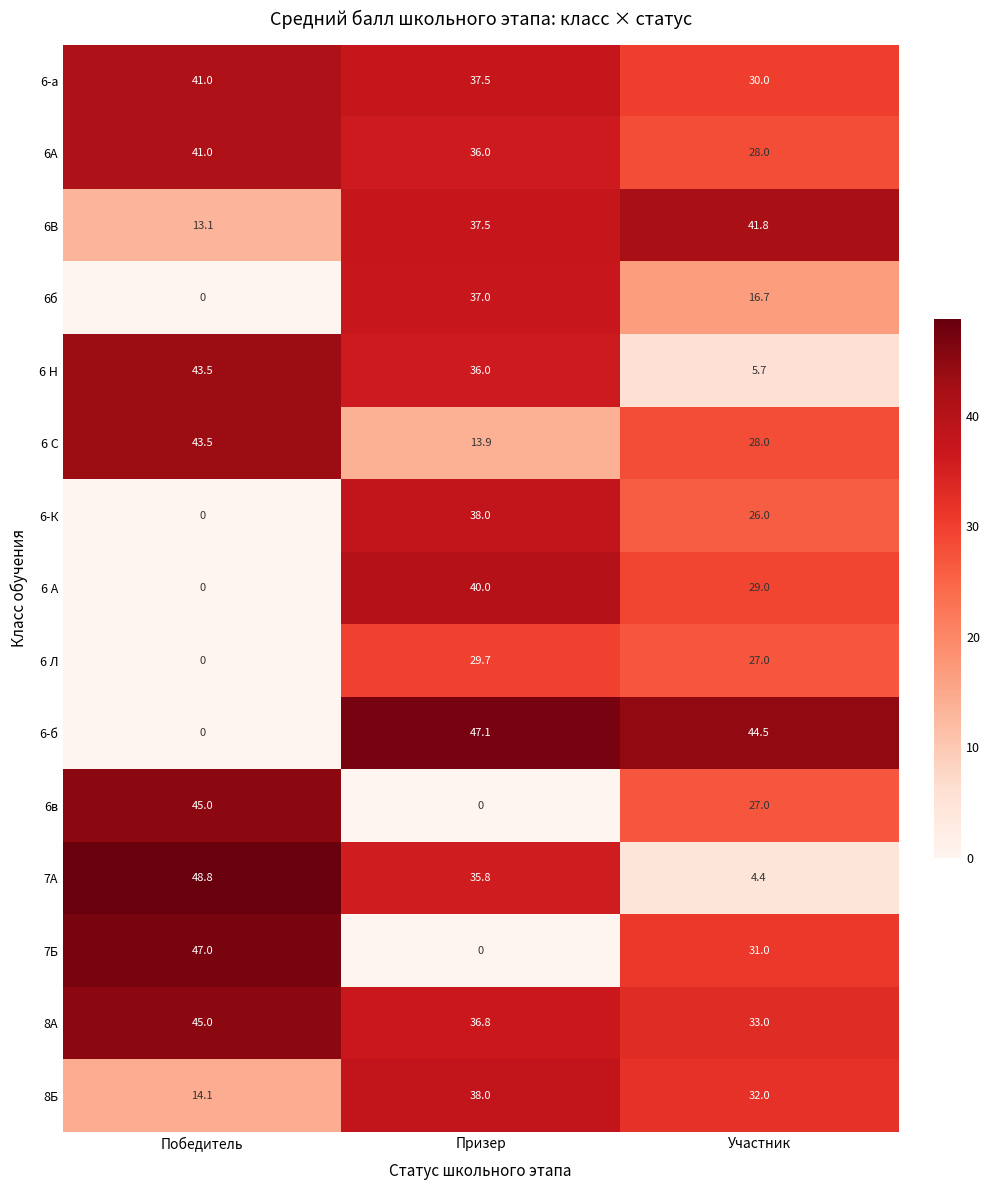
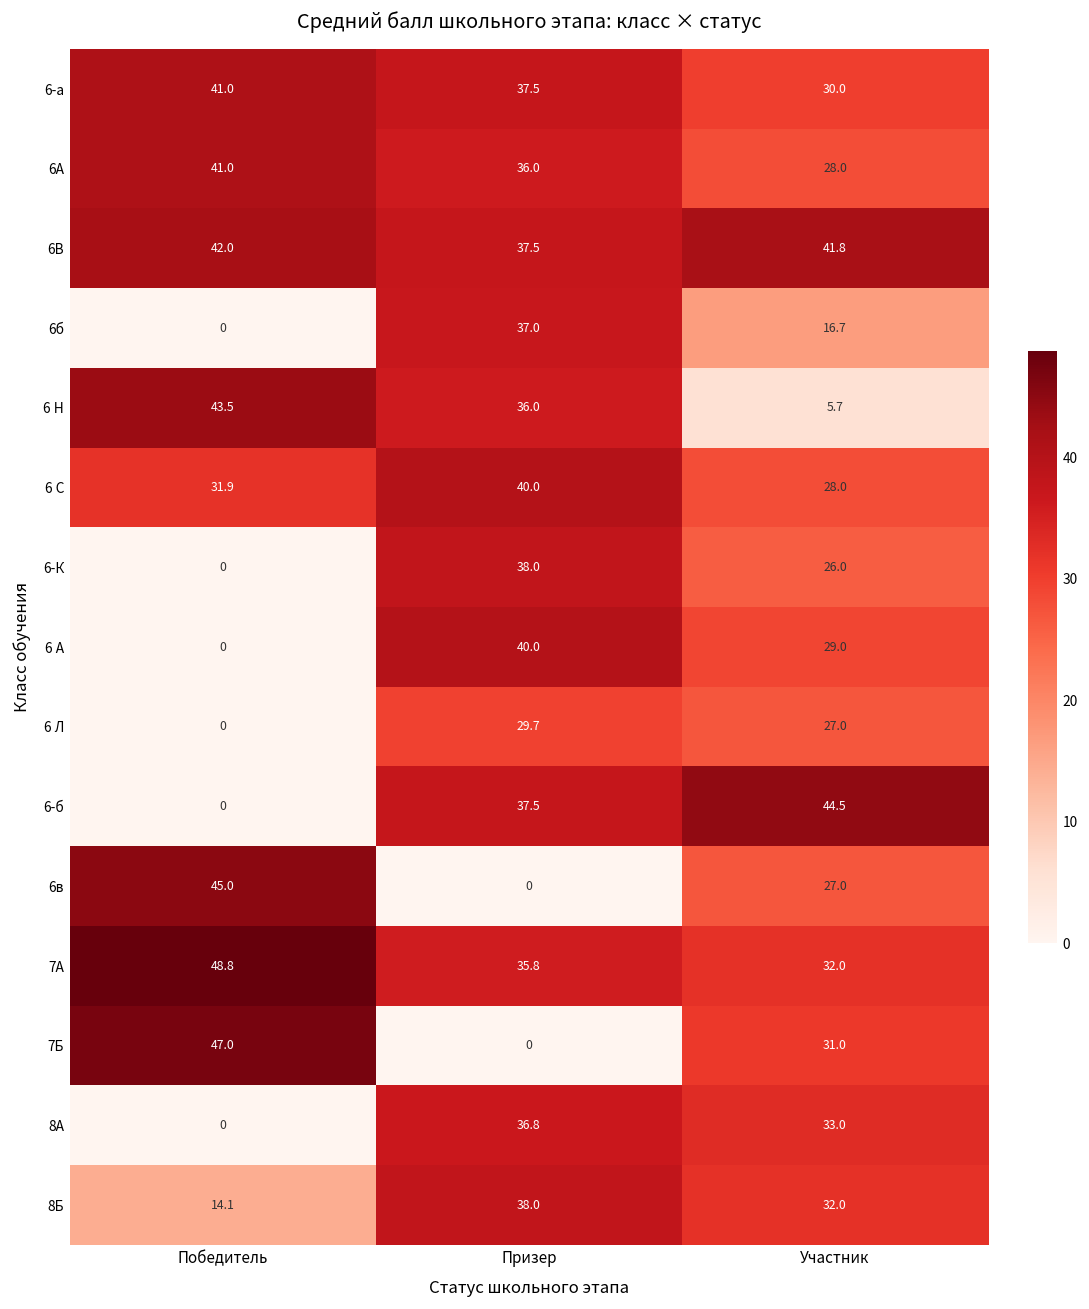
6В, Победитель: 13.1 -> 42.0
6 С, Победитель: 43.5 -> 31.9
6 С, Призер: 13.9 -> 40.0
6-б, Призер: 47.1 -> 37.5
7А, Участник: 4.4 -> 32.0
8А, Победитель: 45.0 -> 0
